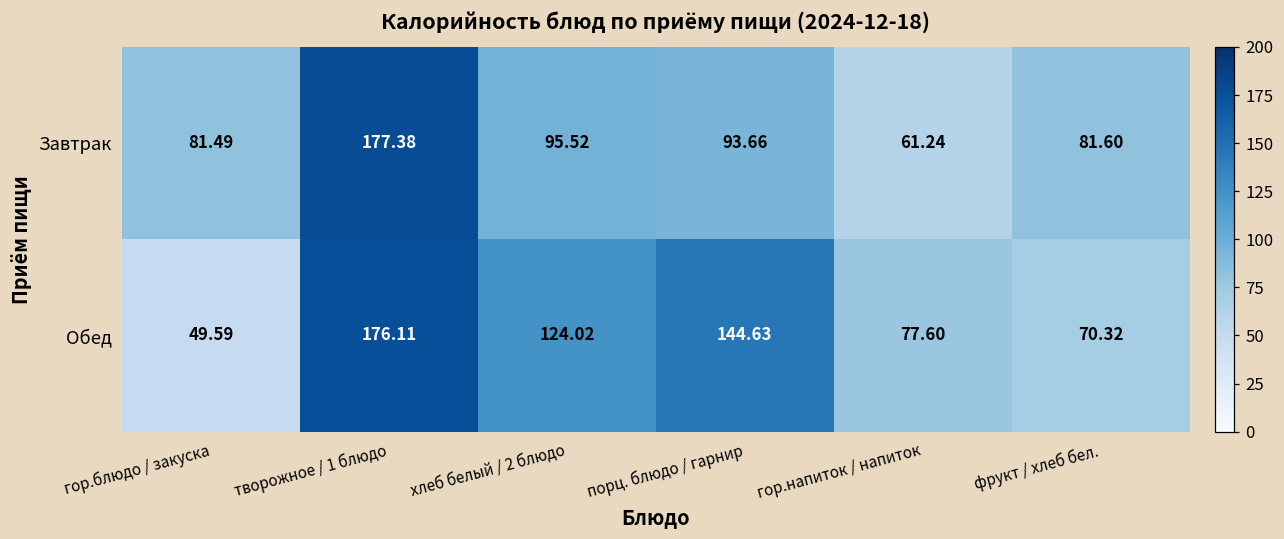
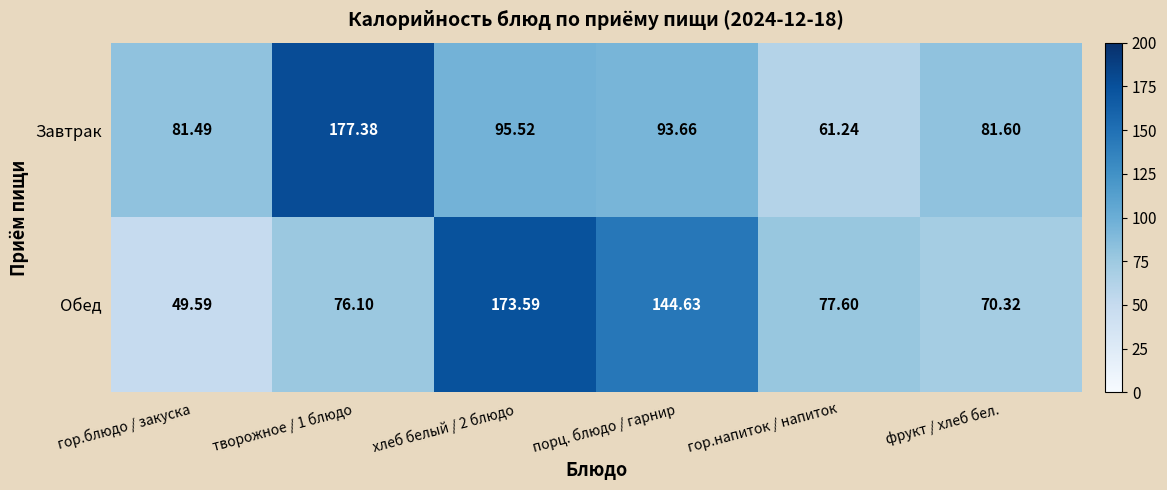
Обед, творожное / 1 блюдо: 176.11 -> 76.10
Обед, хлеб белый / 2 блюдо: 124.02 -> 173.59
